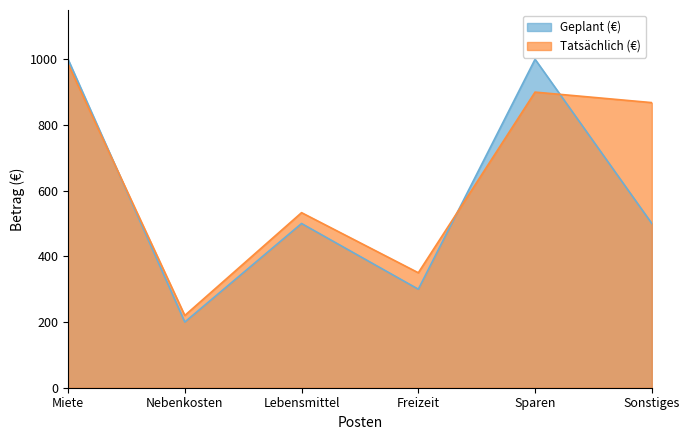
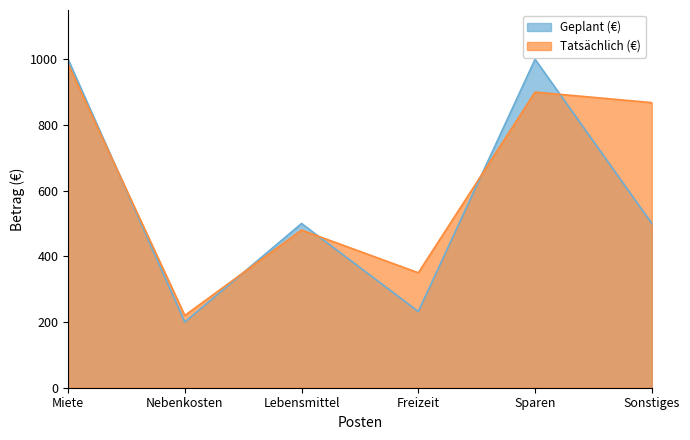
Tatsächlich (€), Lebensmittel: 530 -> 480
Geplant (€), Freizeit: 300 -> 230
